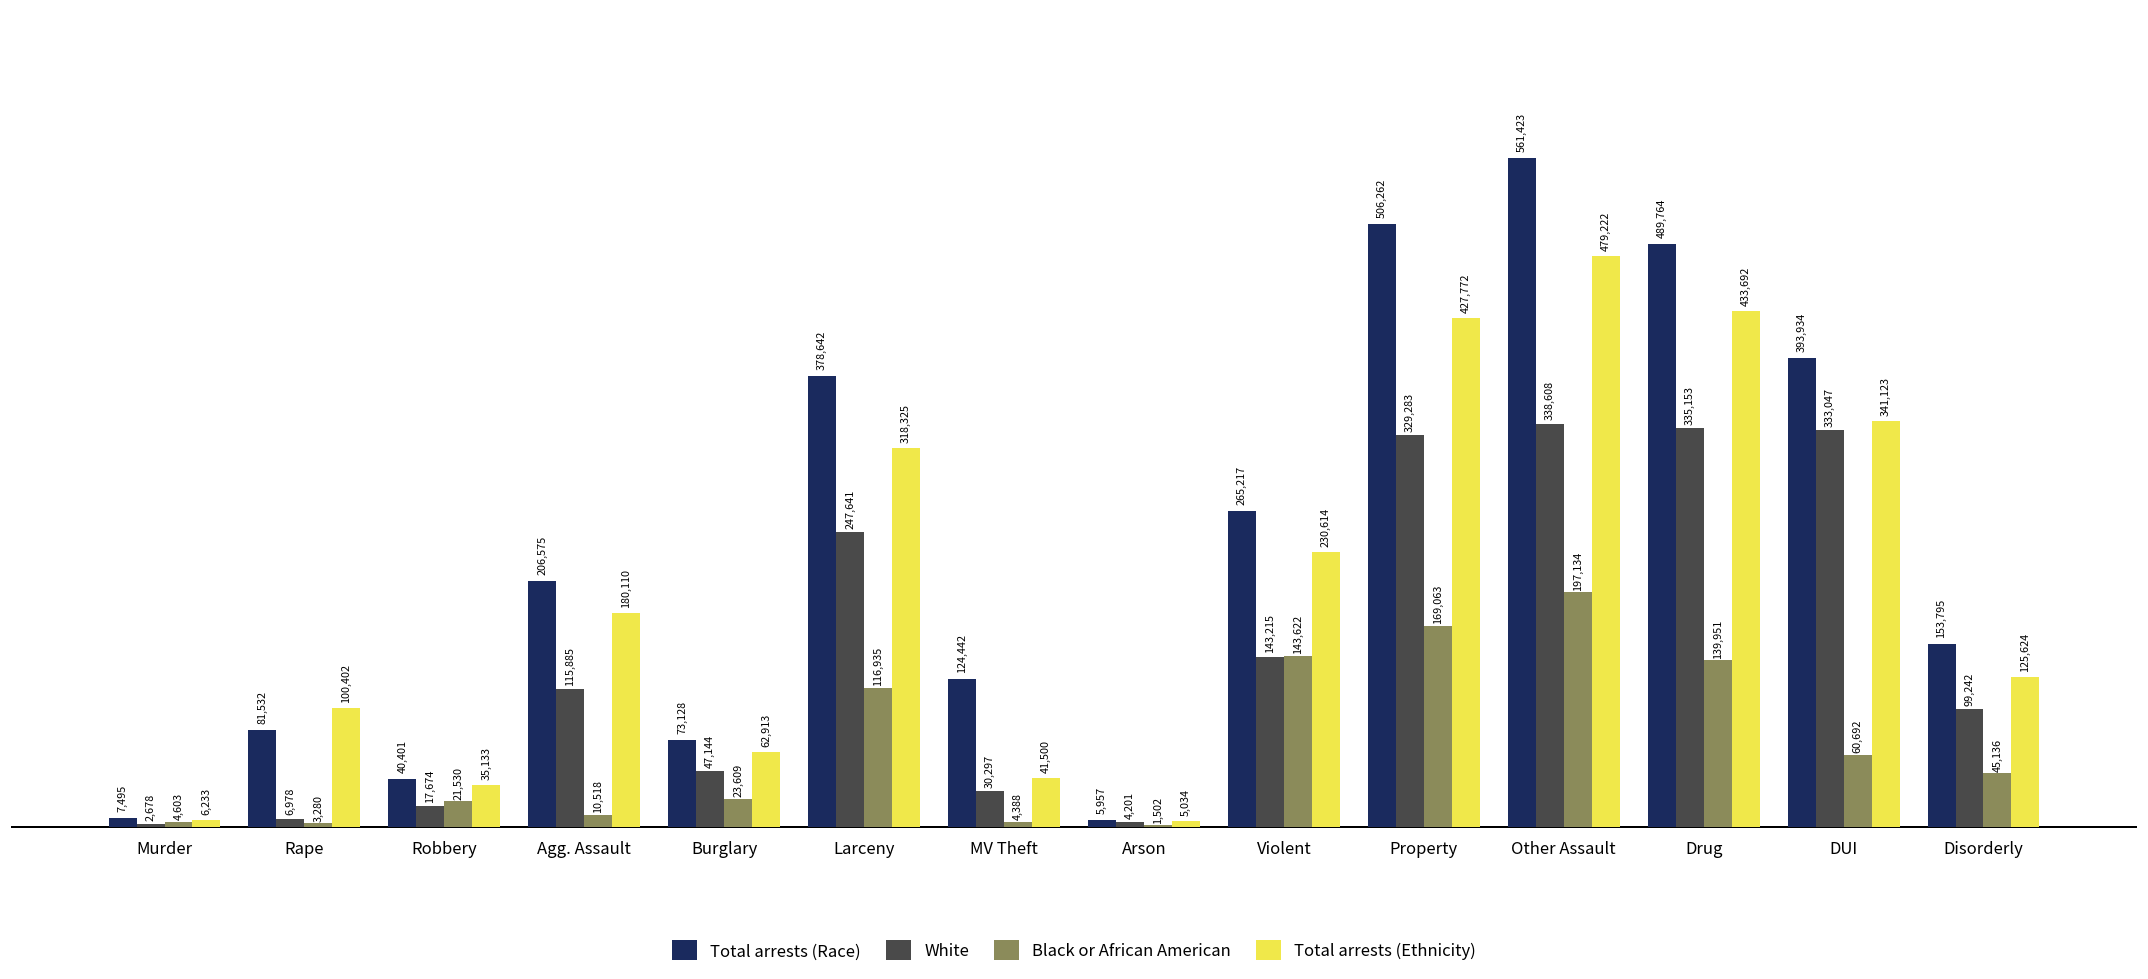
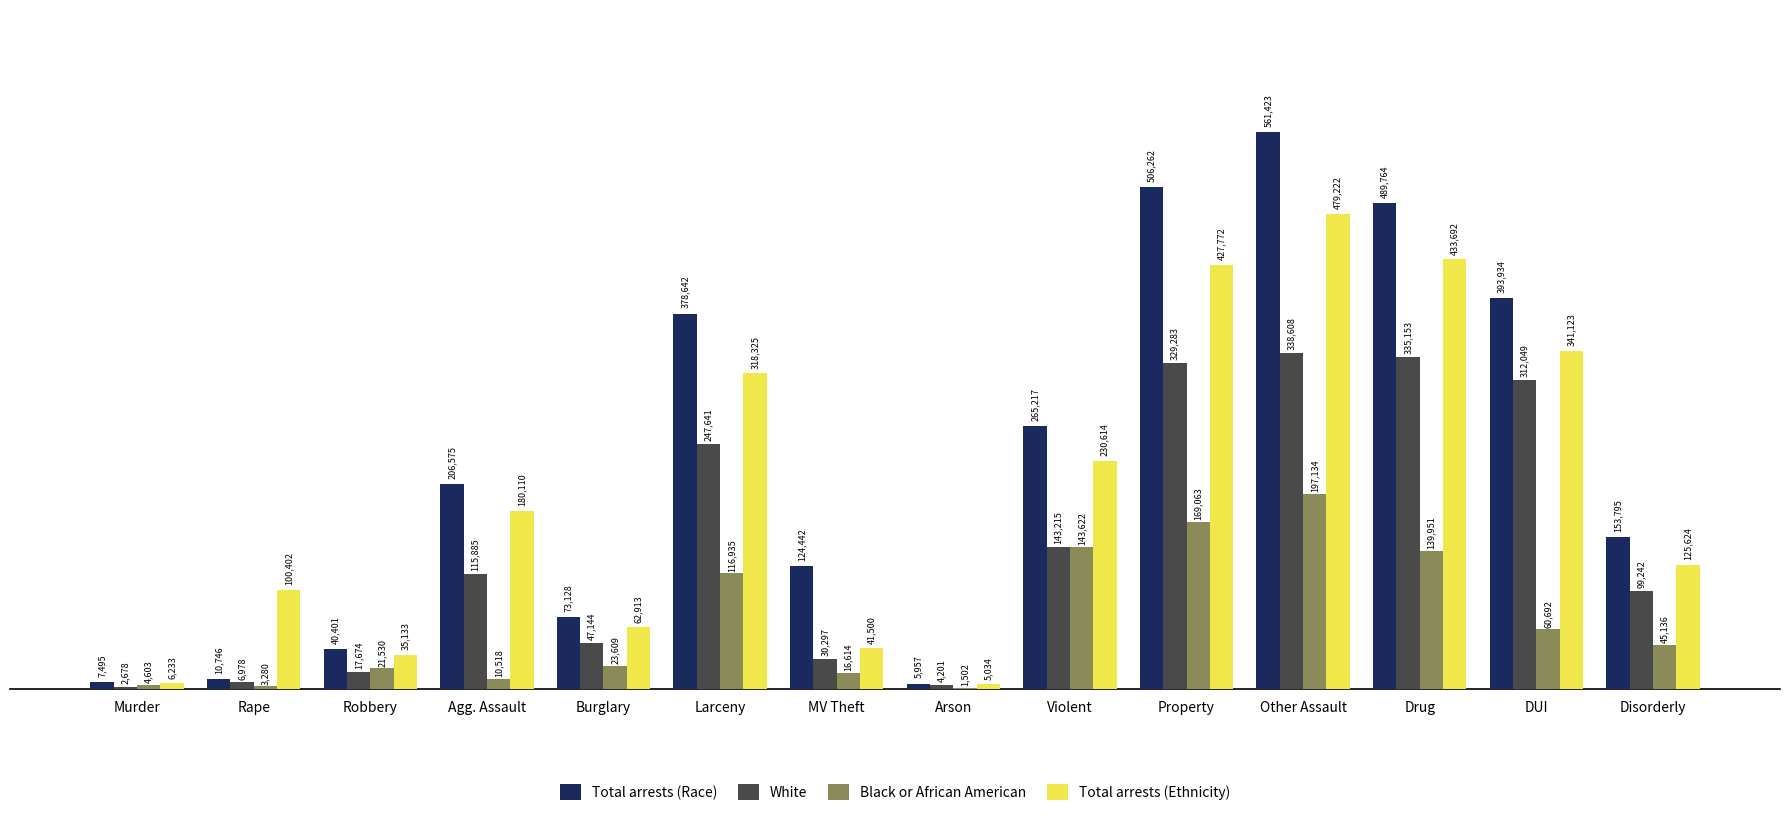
Total arrests (Race), Rape: 81,532 -> 10,746
Black or African American, MV Theft: 4,388 -> 16,614
White, DUI: 333,047 -> 312,049
